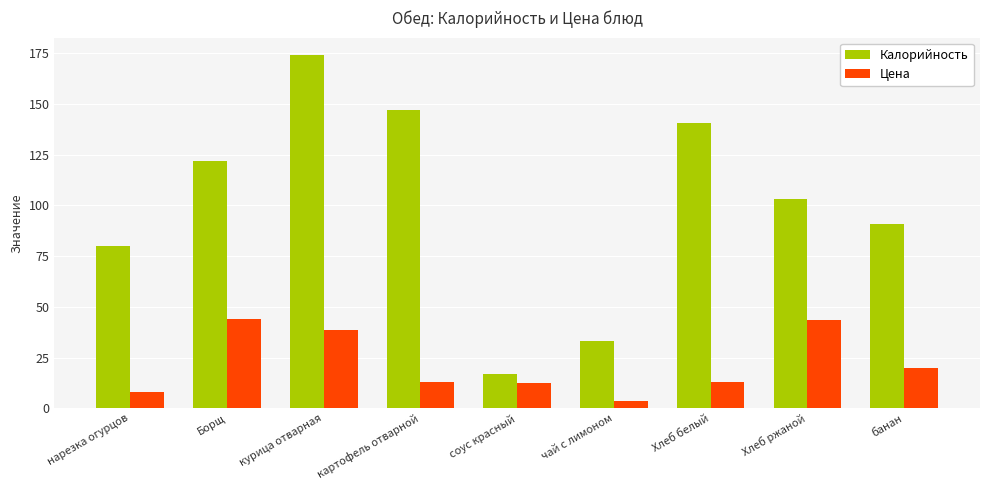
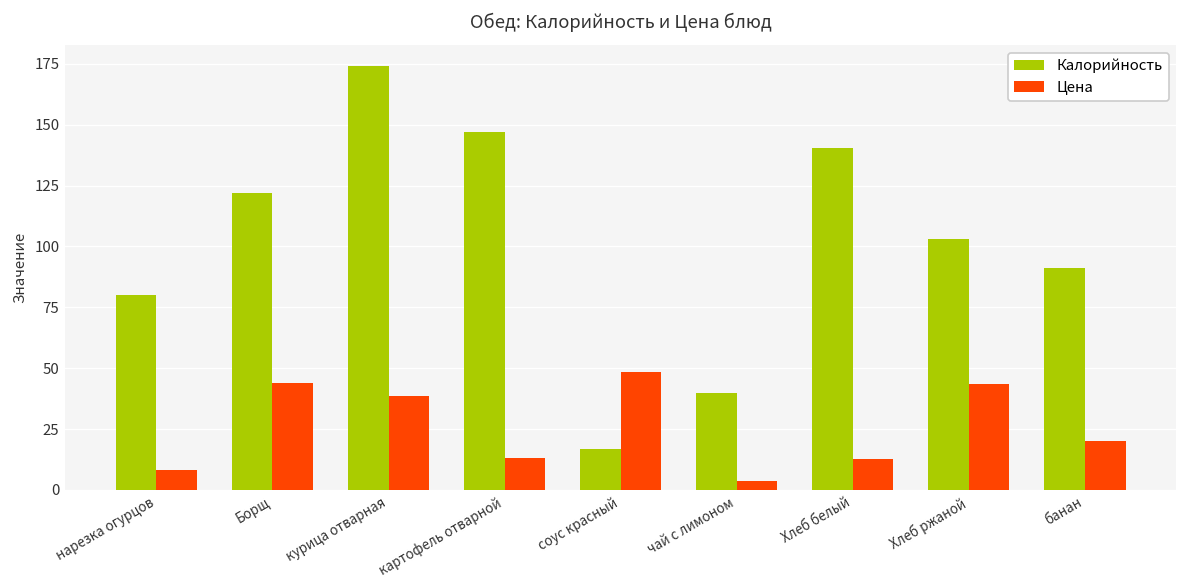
Цена, соус красный: 13 -> 48
Калорийность, чай с лимоном: 33 -> 40
